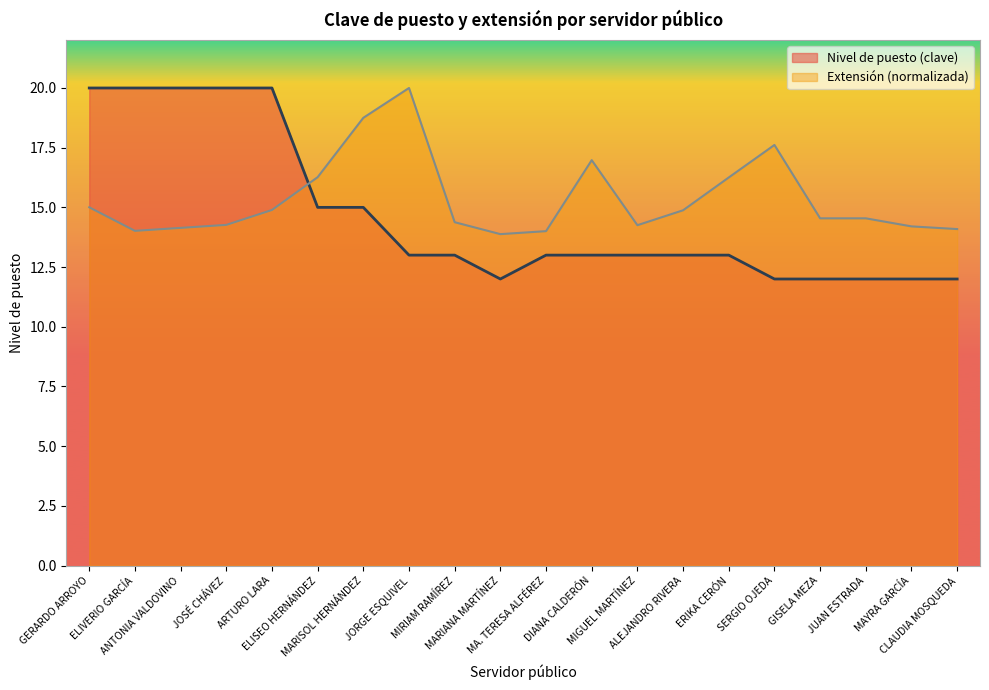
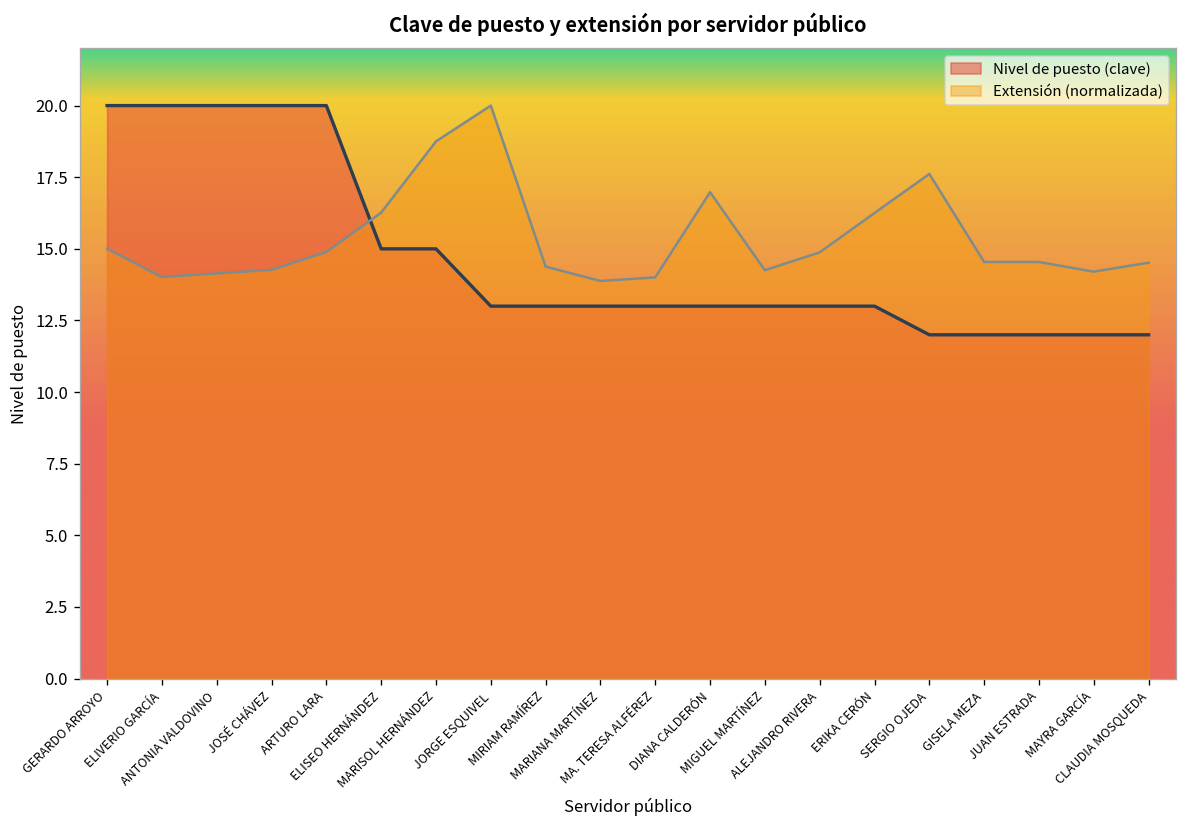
Nivel de puesto (clave), MARIANA MARTÍNEZ: 12 -> 13
Extensión (normalizada), CLAUDIA MOSQUEDA: 14.1 -> 14.5
